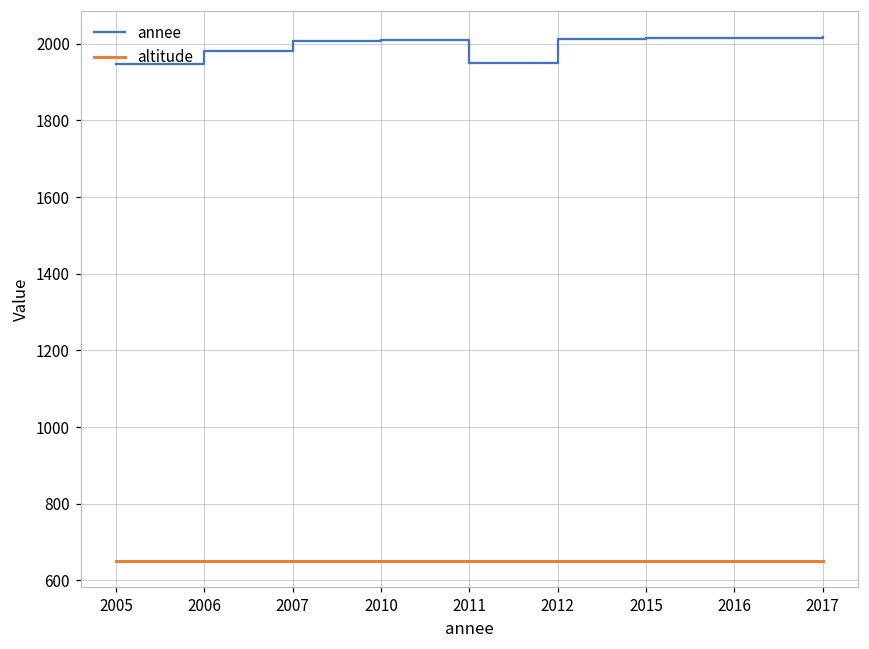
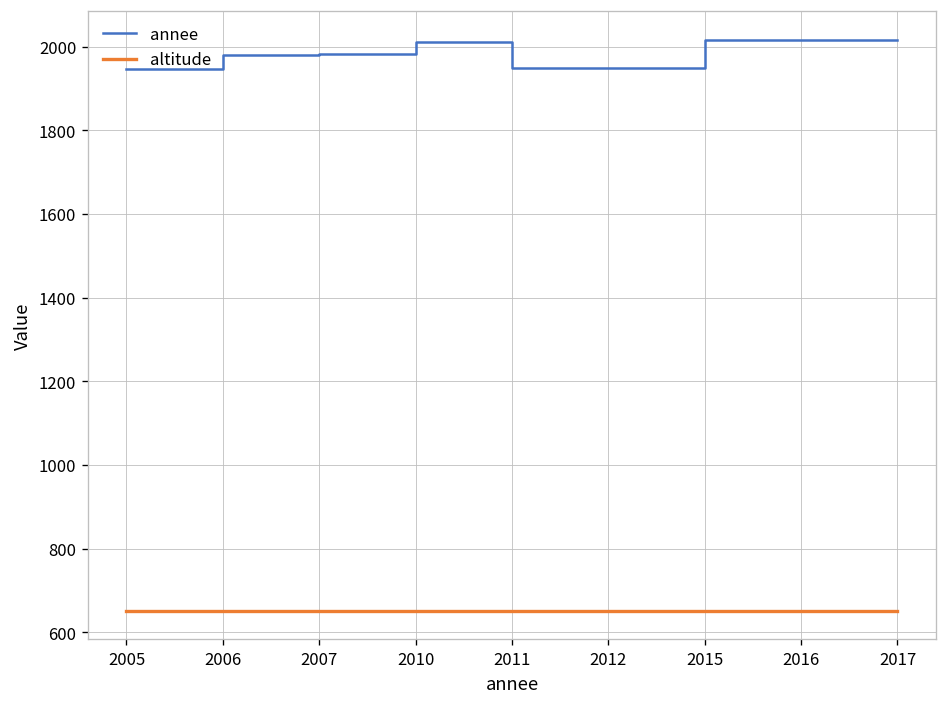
annee, 2007: 2010 -> 1980
annee, 2012: 2010 -> 1950
